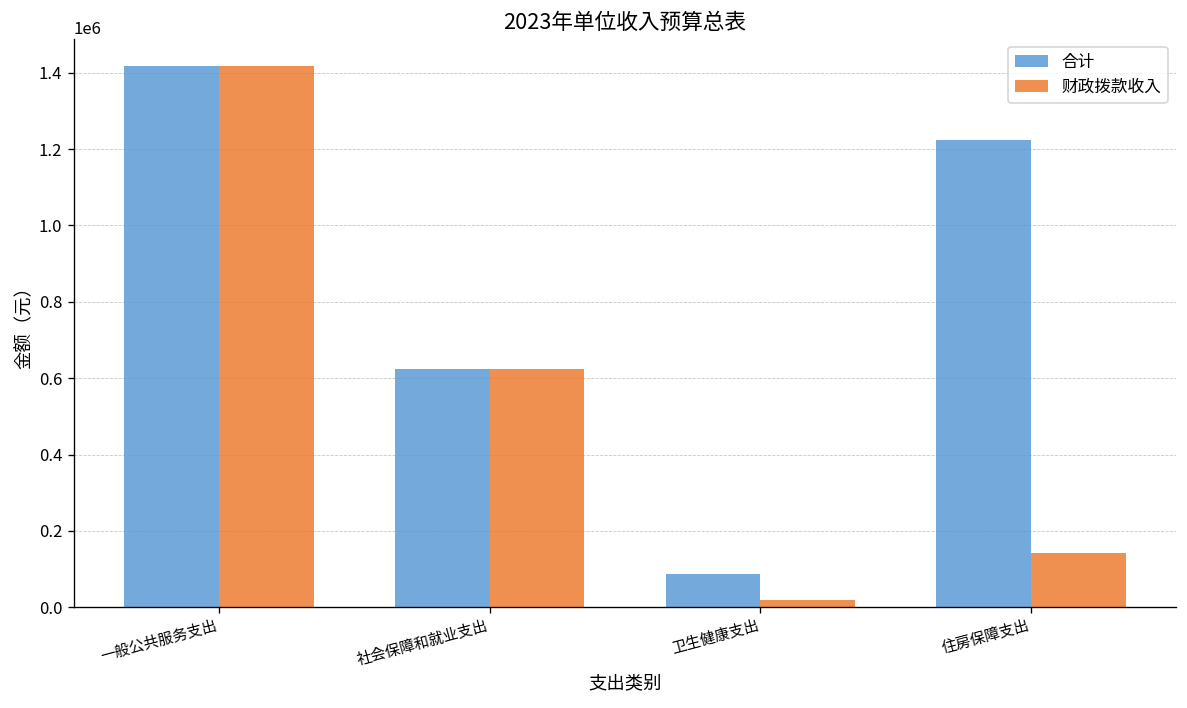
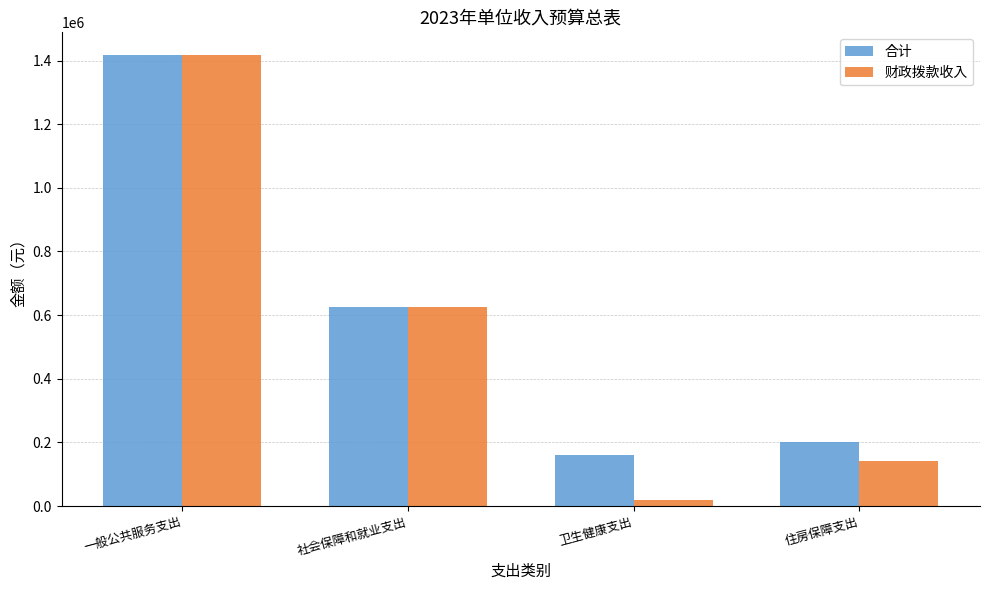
合计, 卫生健康支出: 90000 -> 160000
合计, 住房保障支出: 1220000 -> 200000
